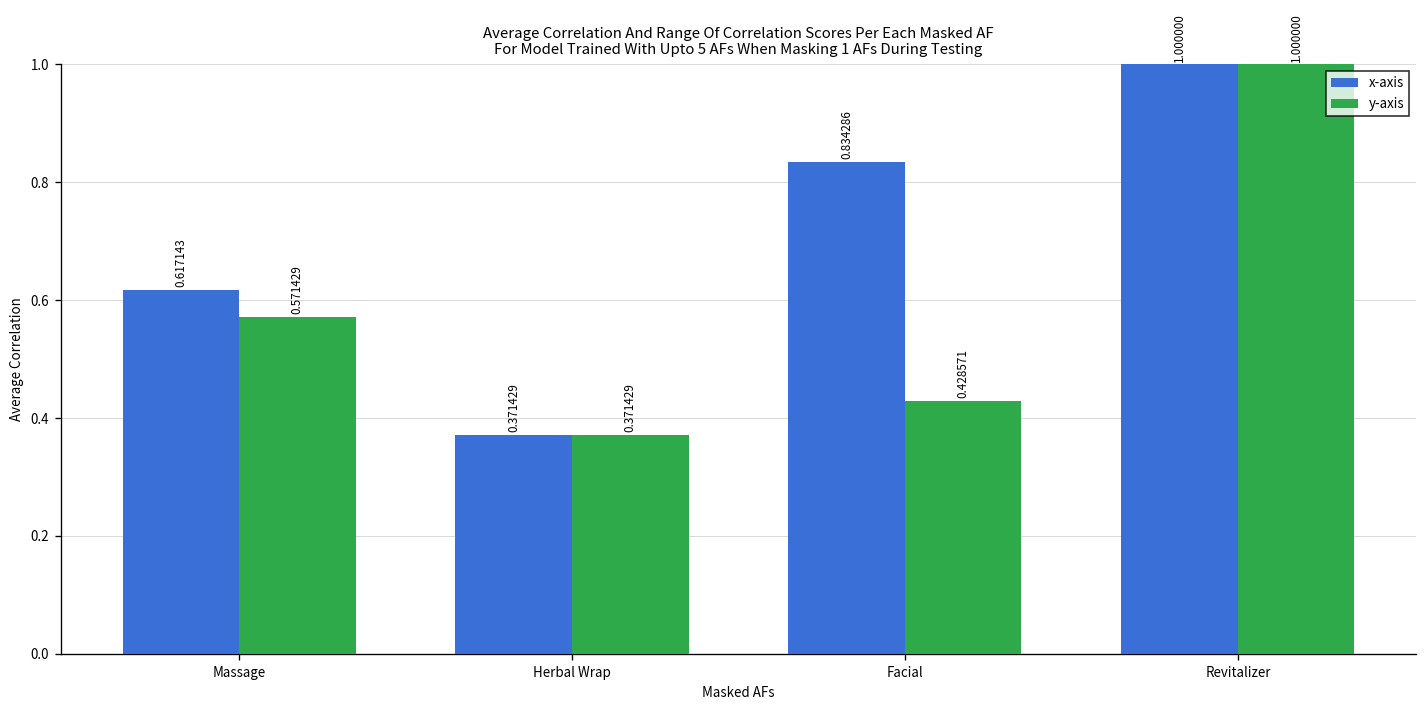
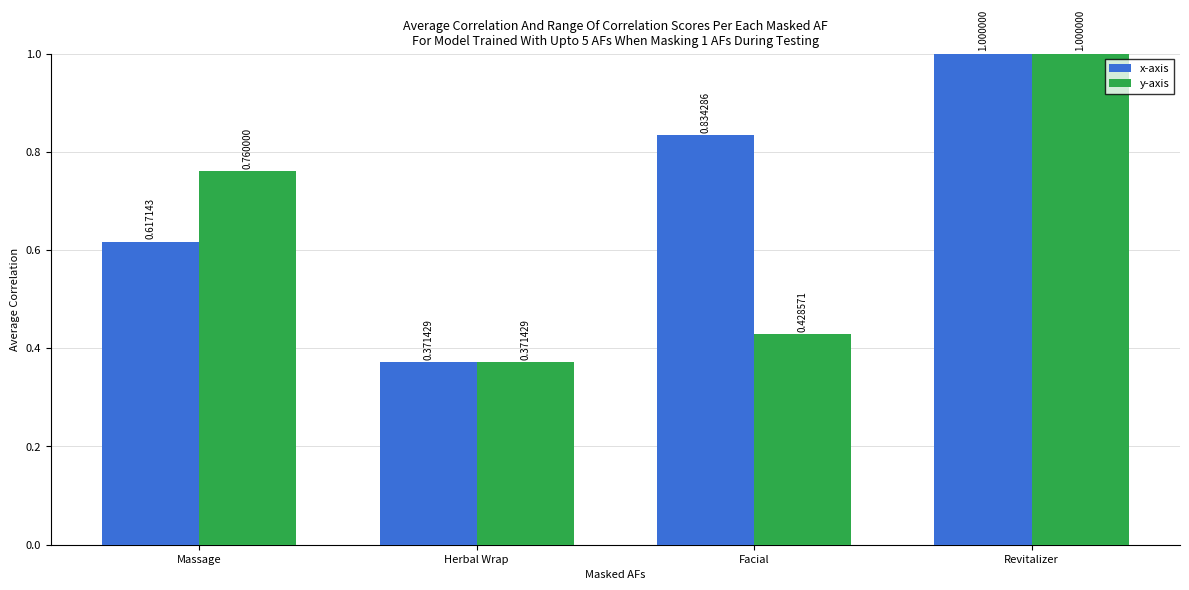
y-axis, Massage: 0.571429 -> 0.760000
